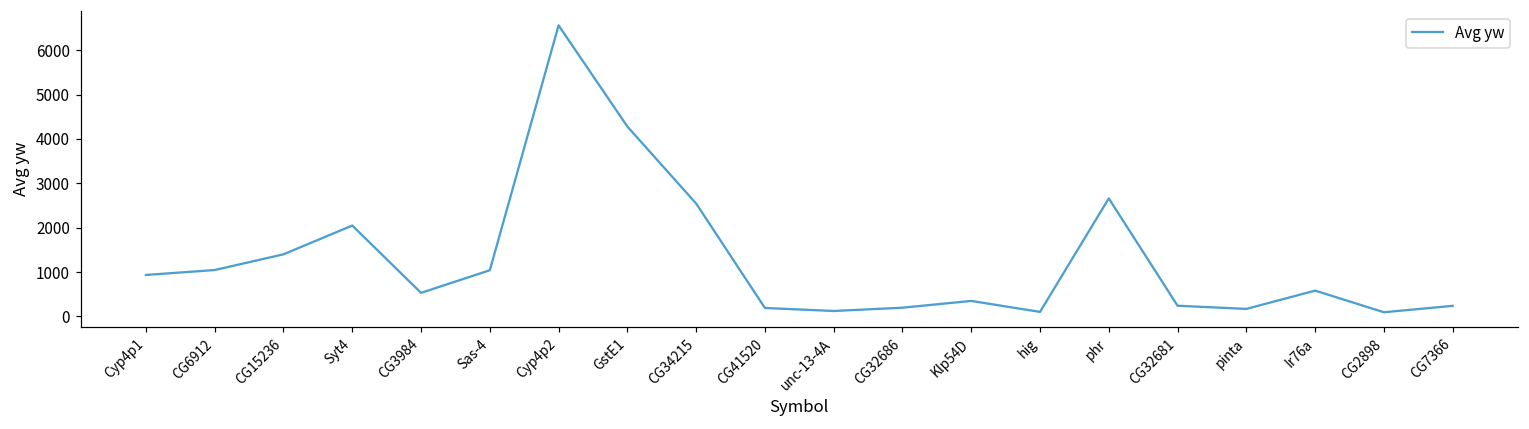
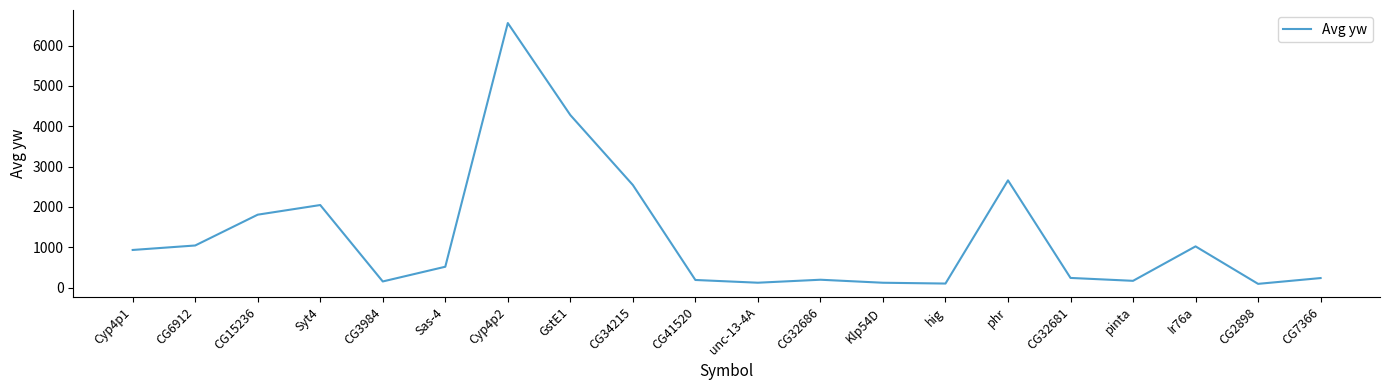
CG15236: 1400 -> 1800
CG3984: 500 -> 200
Sas-4: 1000 -> 500
Klp54D: 300 -> 100
Ir76a: 600 -> 1000
